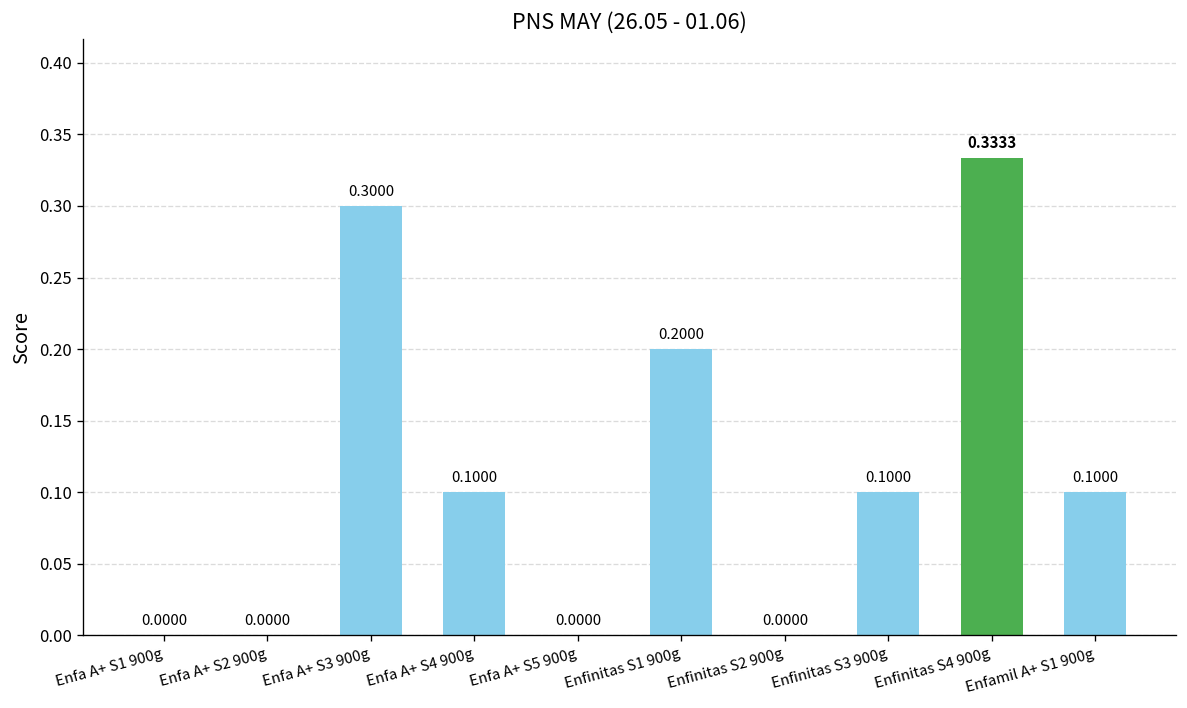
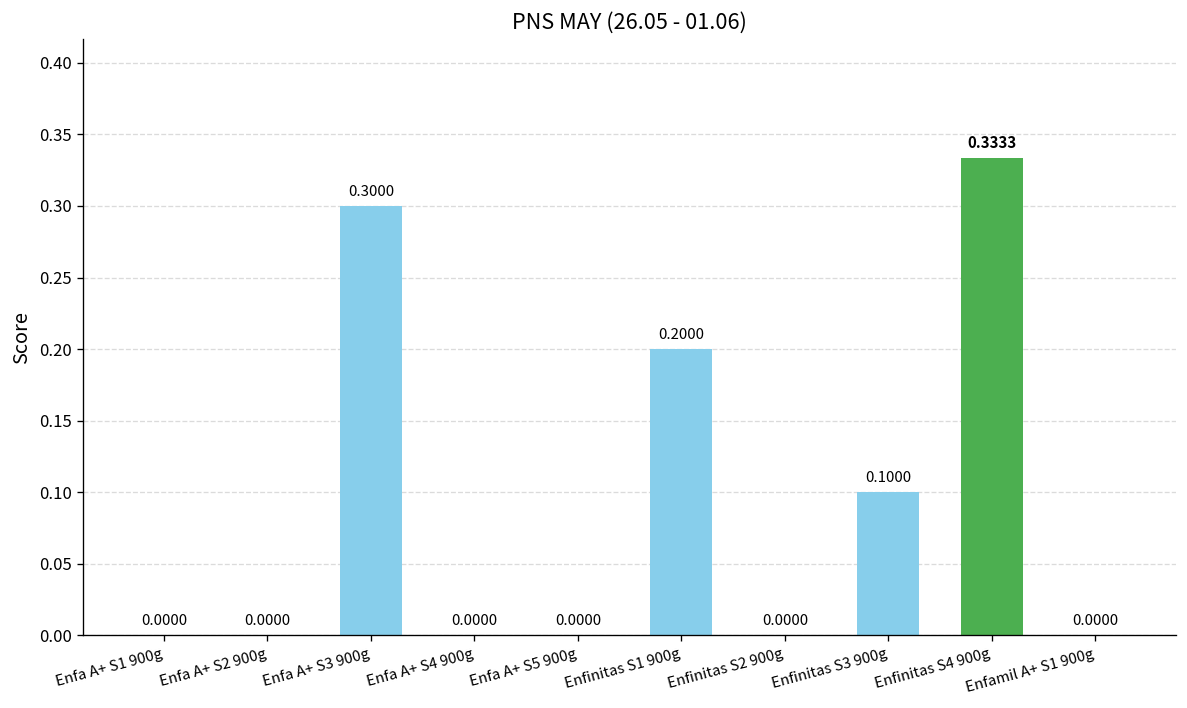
Enfa A+ S4 900g: 0.1000 -> 0.0000
Enfamil A+ S1 900g: 0.1000 -> 0.0000
